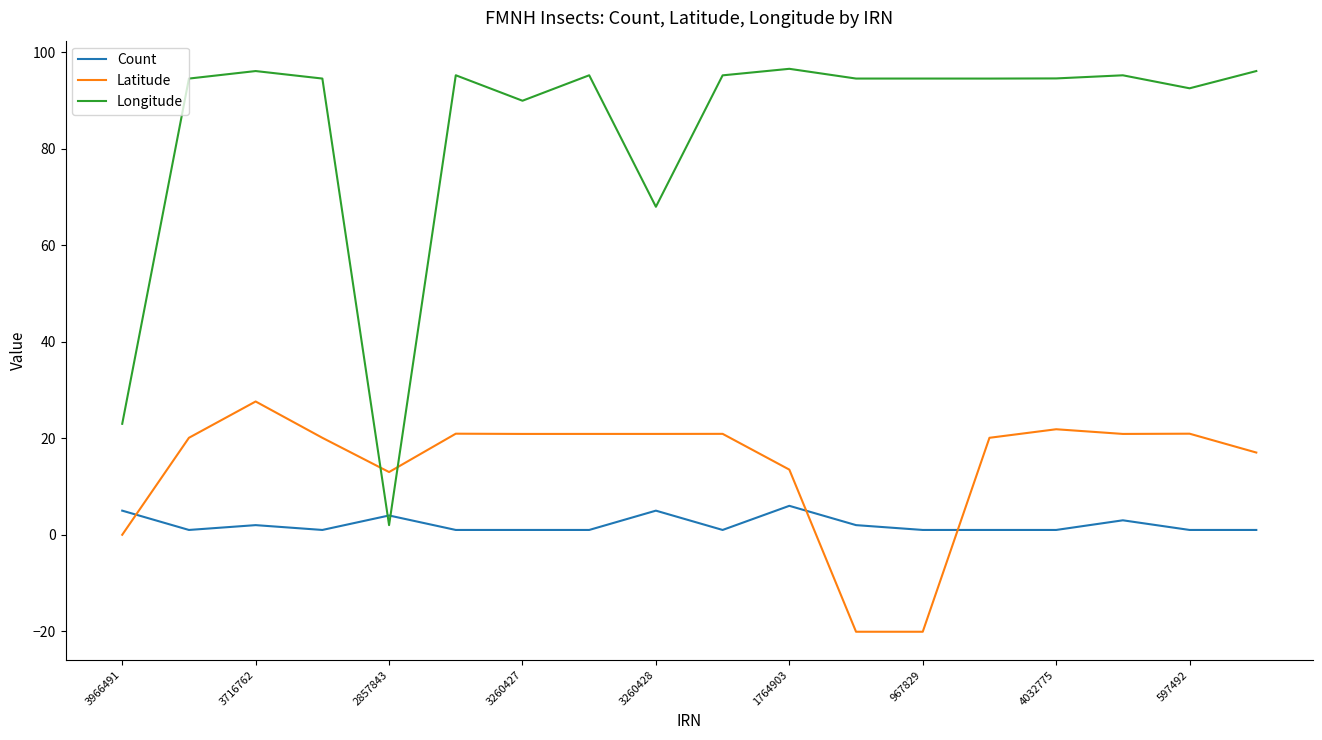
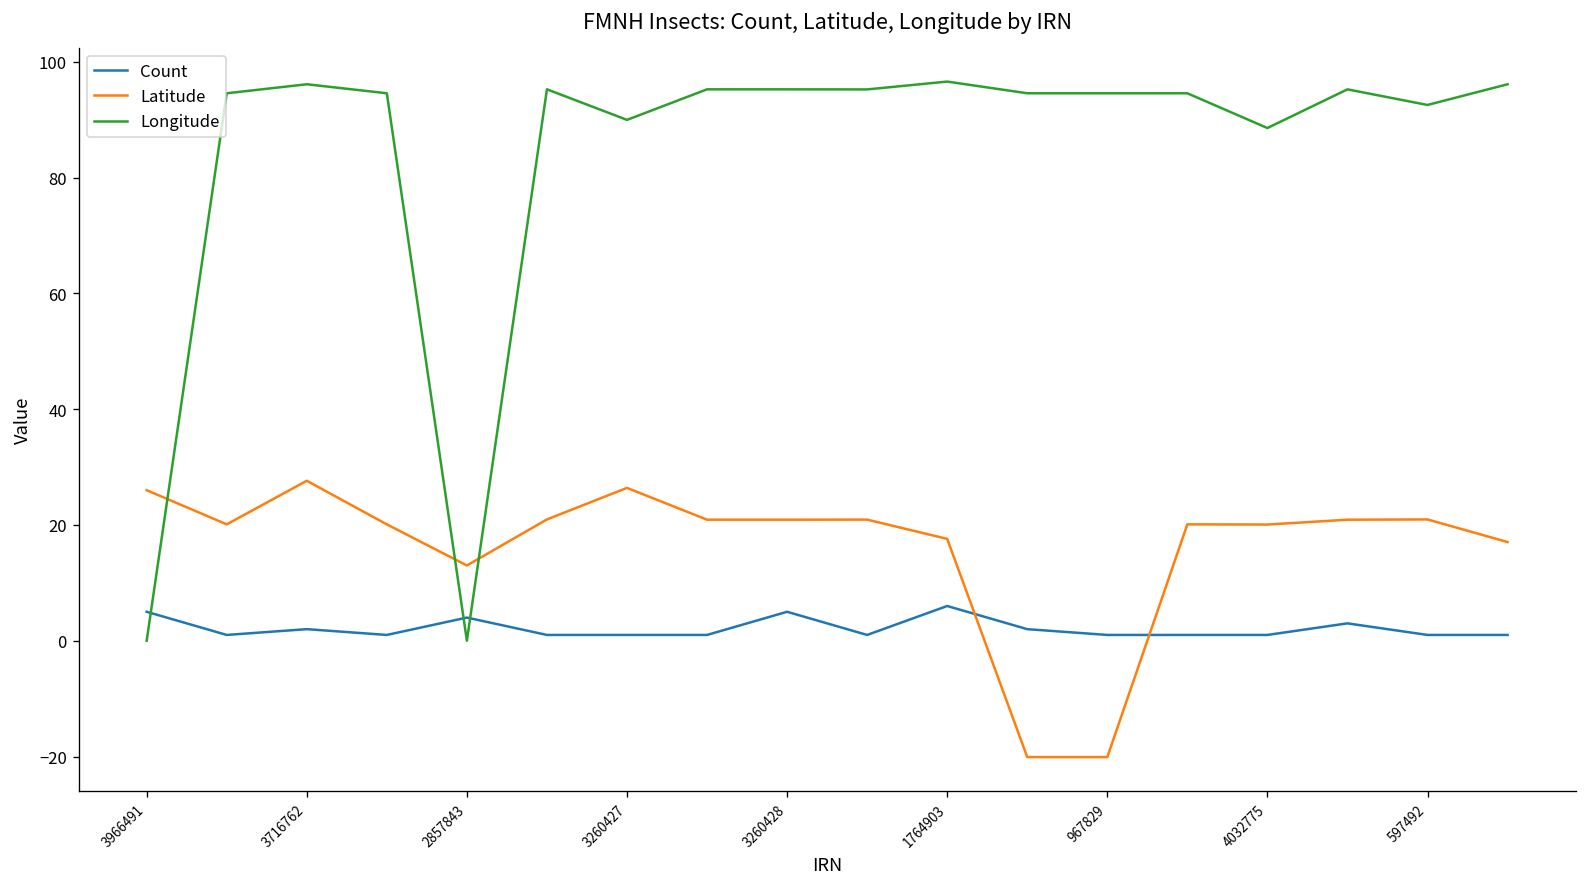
Latitude, 3966491: 0 -> 26
Longitude, 3966491: 23 -> 0
Longitude, 2857843: 2 -> 0
Latitude, 3260427: 21 -> 26
Longitude, 3260428: 68 -> 95
Latitude, 1764903: 14 -> 18
Latitude, 4032775: 22 -> 20
Longitude, 4032775: 95 -> 89
